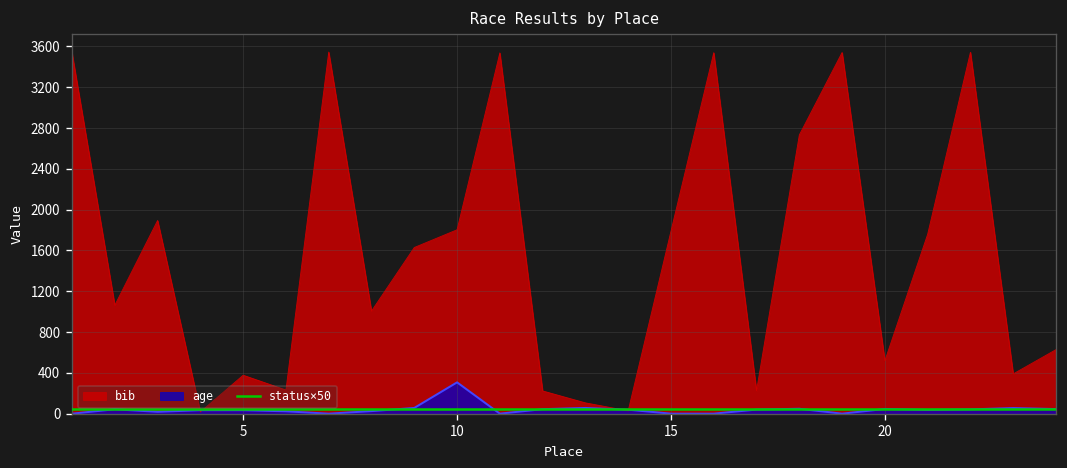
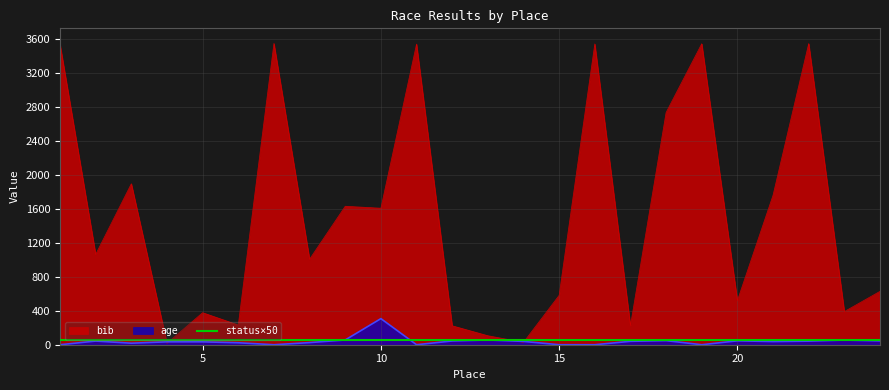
bib, 10: 1800 -> 1600
bib, 15: 1800 -> 600
